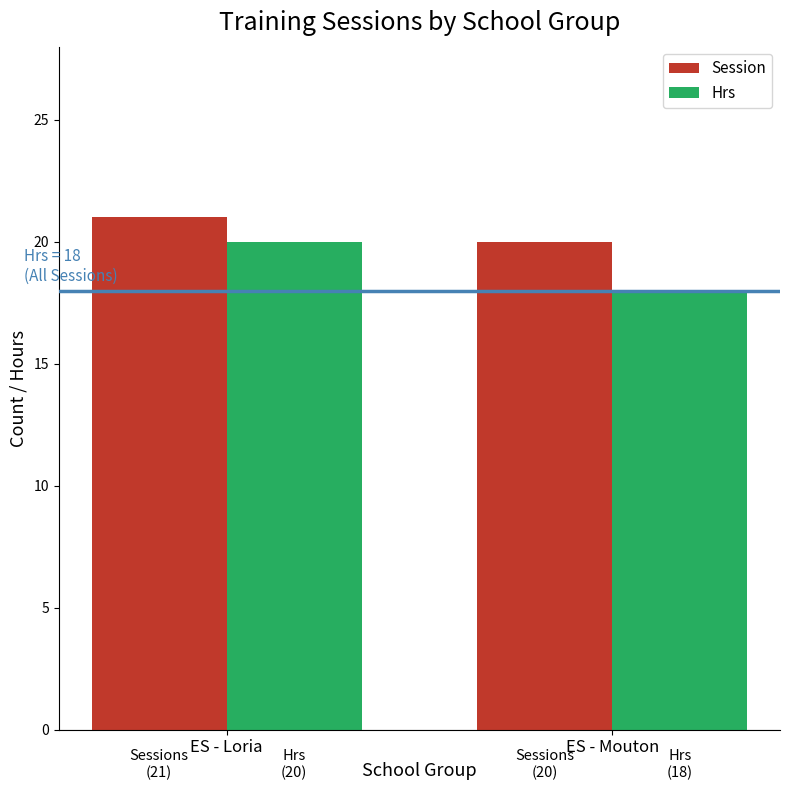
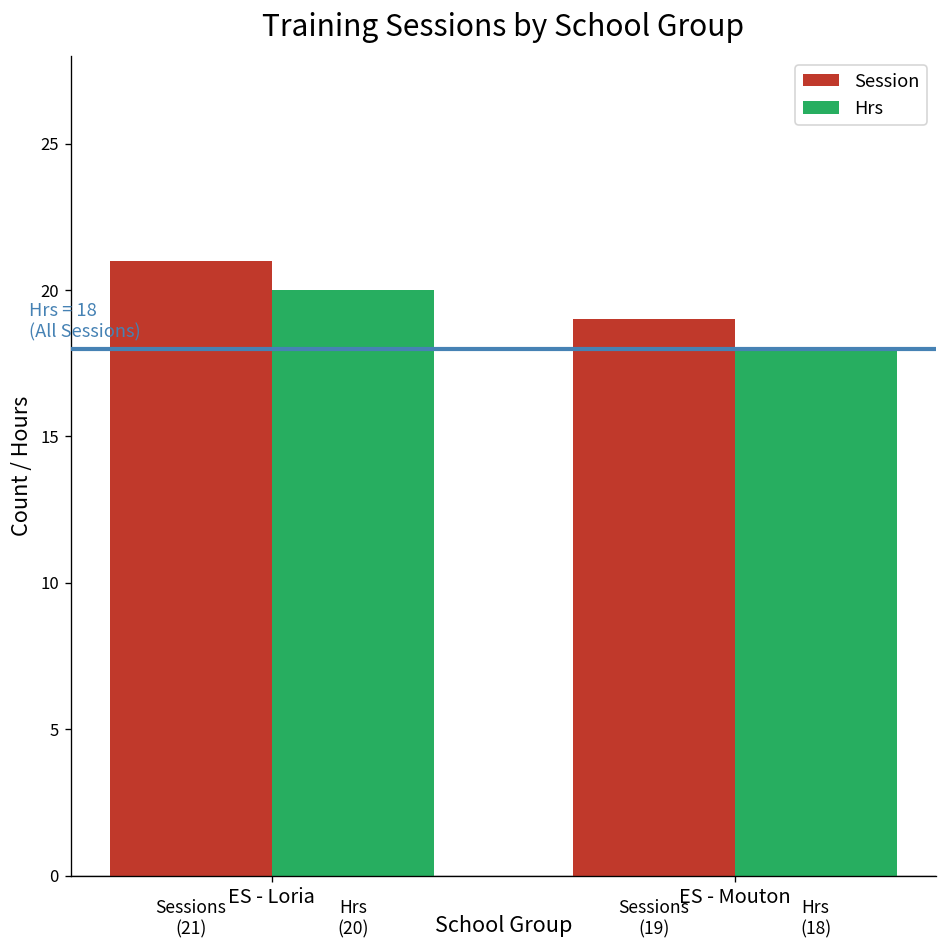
Session, ES - Mouton: (20) -> (19)
